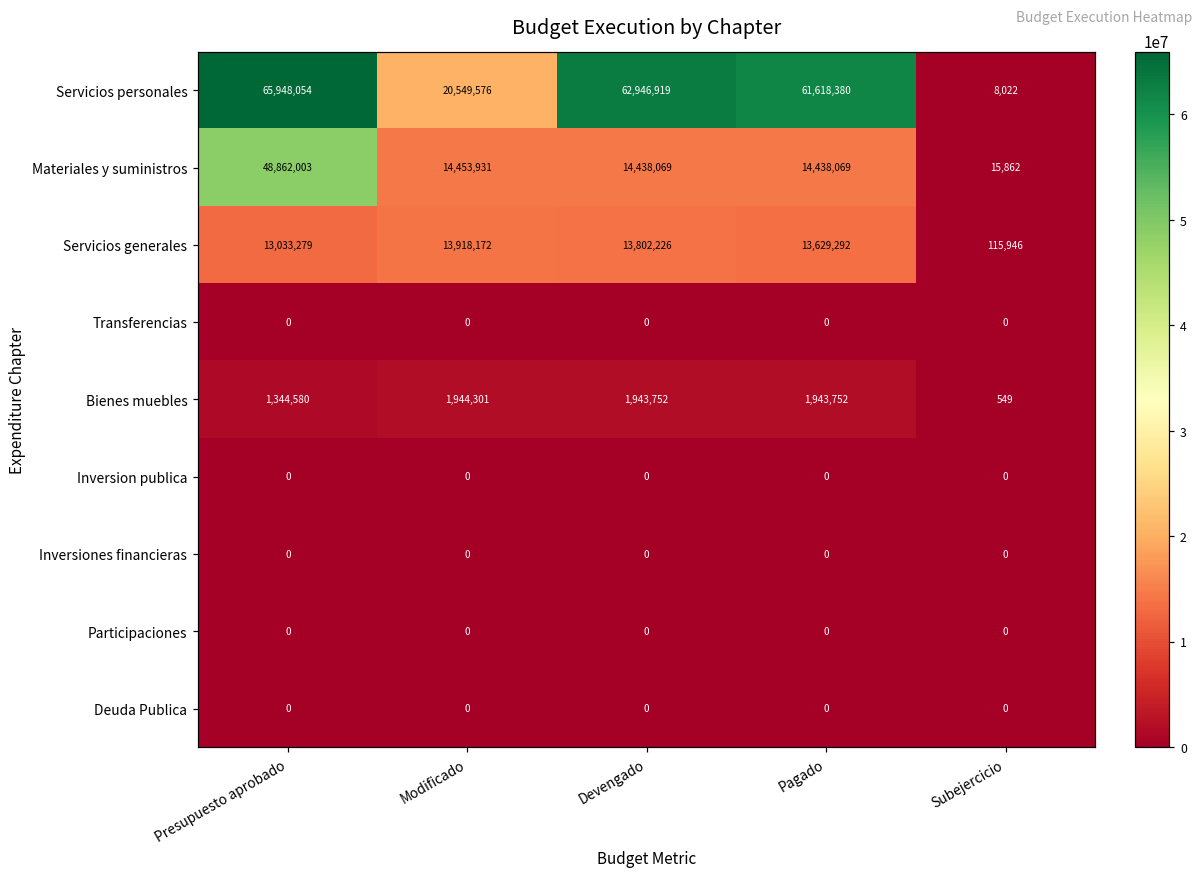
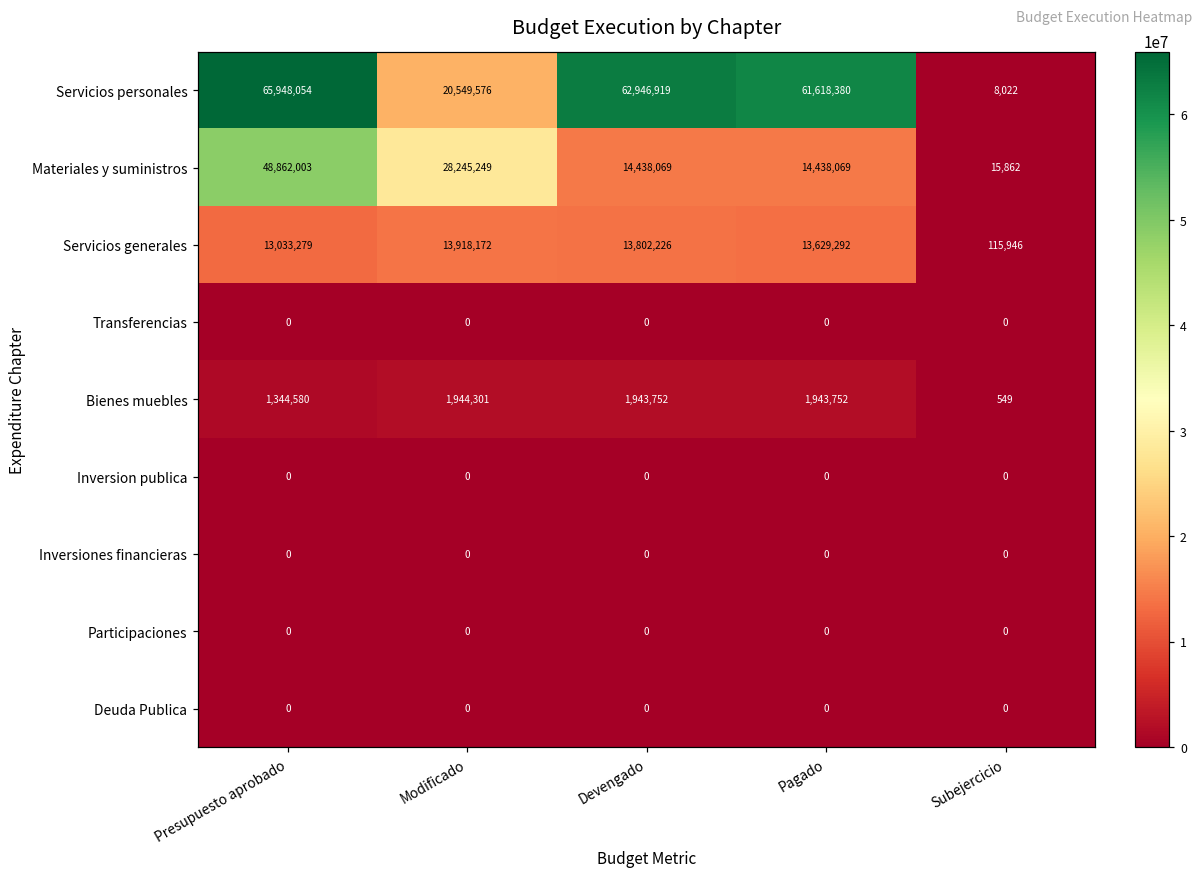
Materiales y suministros, Modificado: 14,453,931 -> 28,245,249
